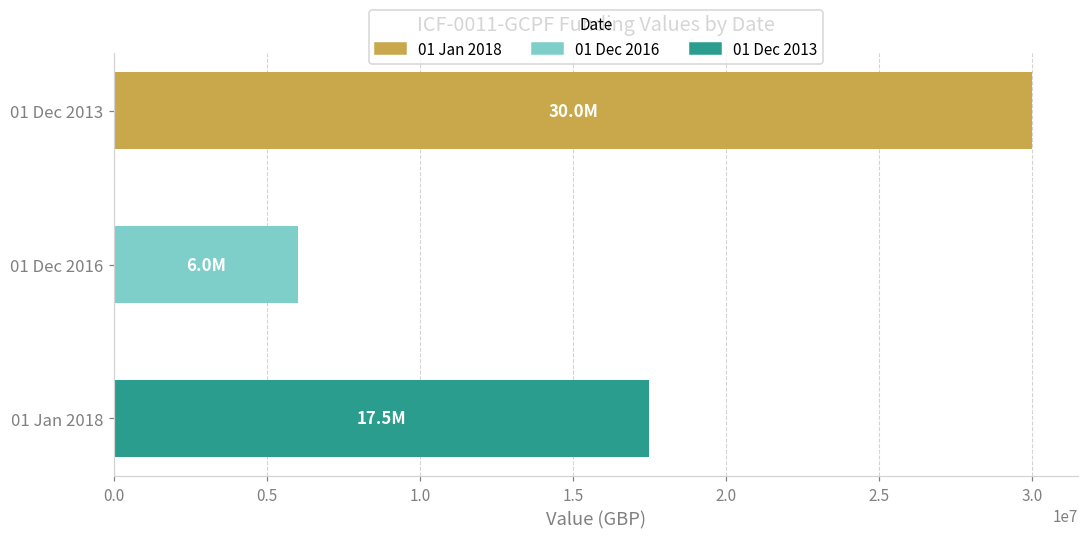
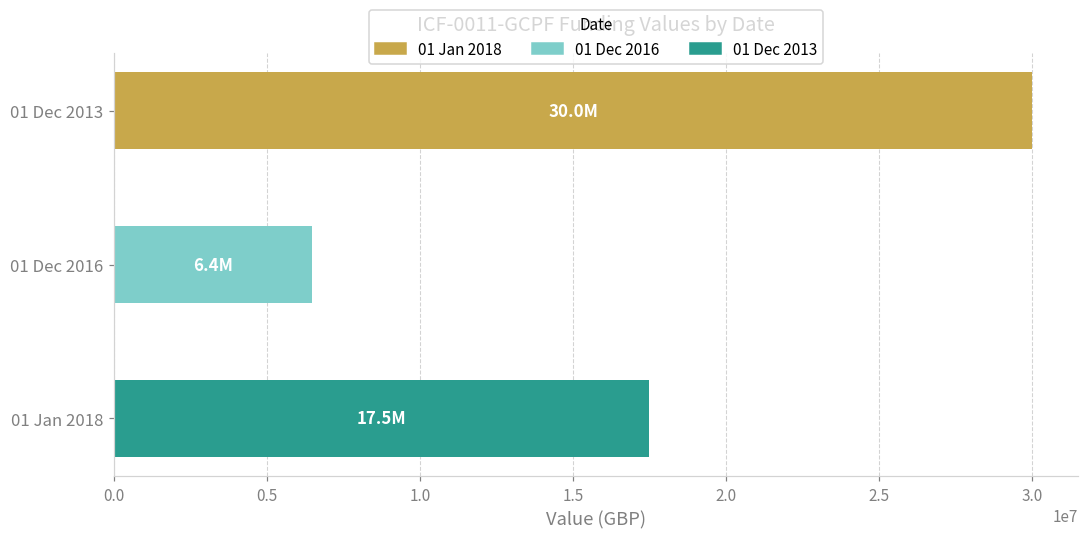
01 Dec 2016: 6.0M -> 6.4M
